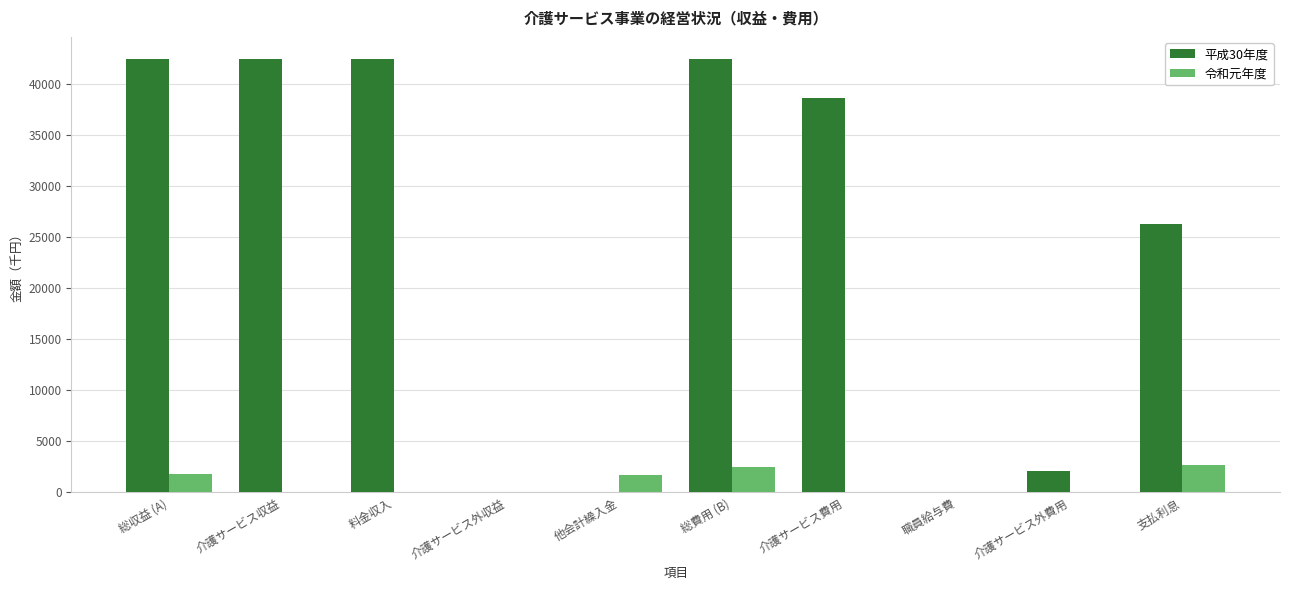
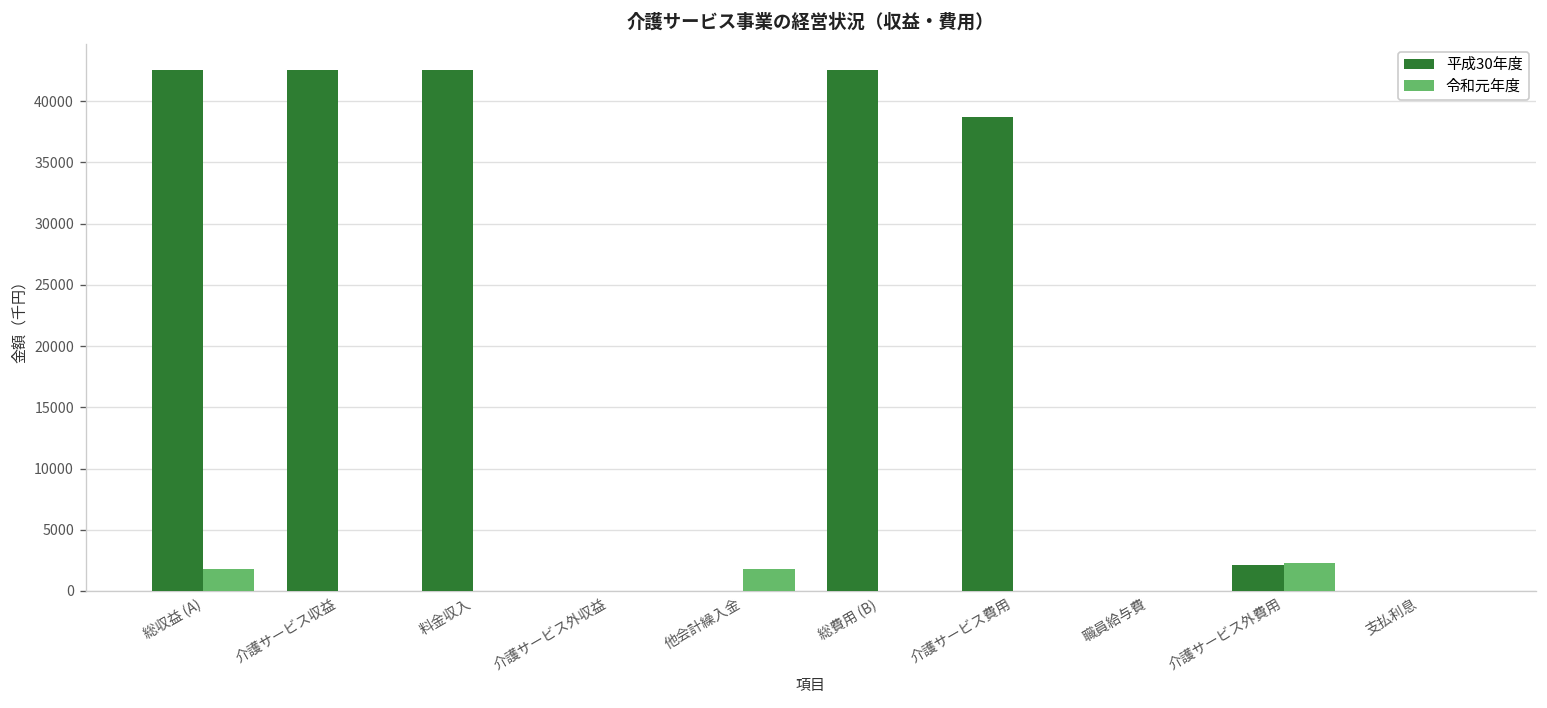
令和元年度, 総費用 (B): 2500 -> 0
令和元年度, 介護サービス外費用: 0 -> 2300
平成30年度, 支払利息: 26300 -> 0
令和元年度, 支払利息: 2700 -> 0
